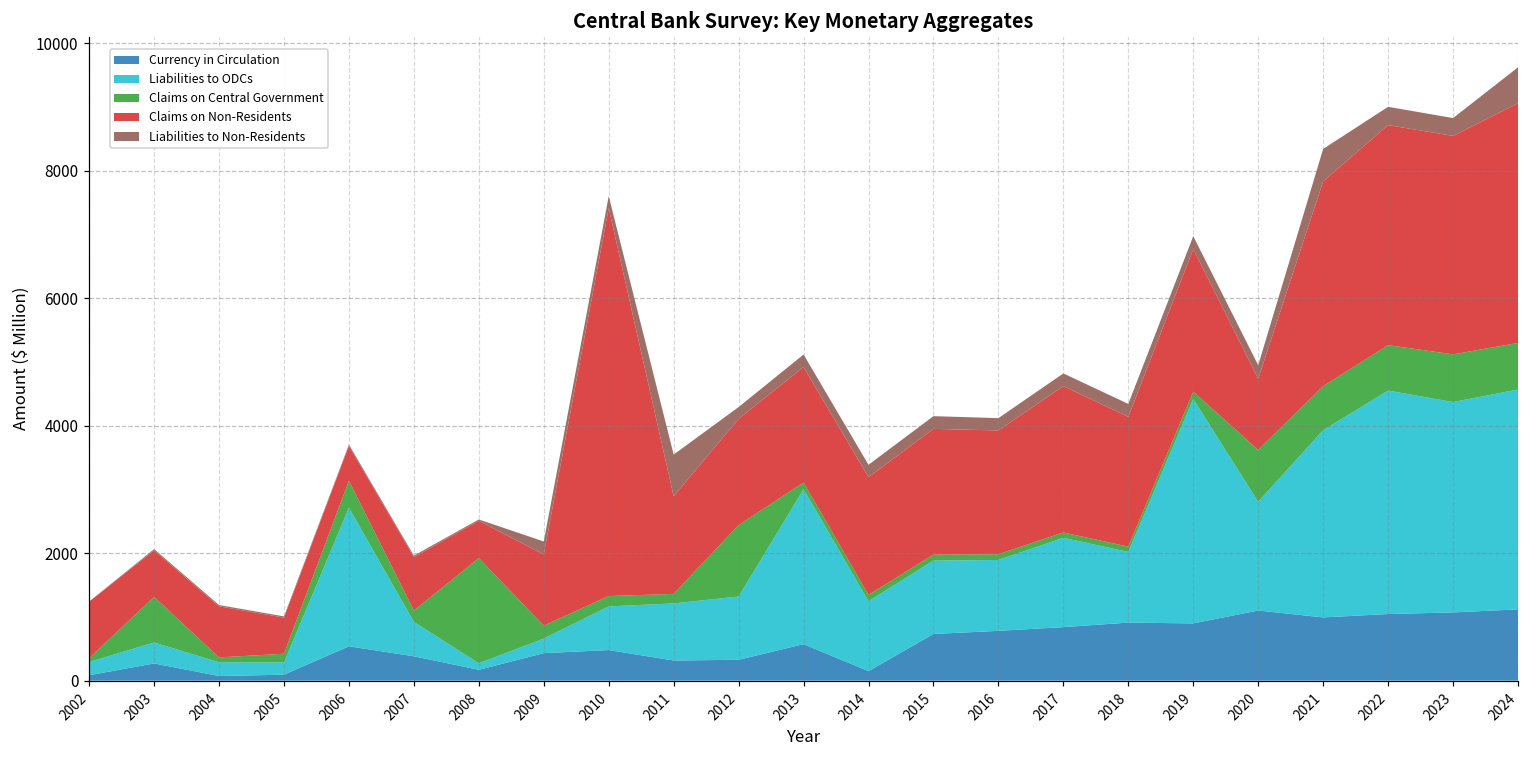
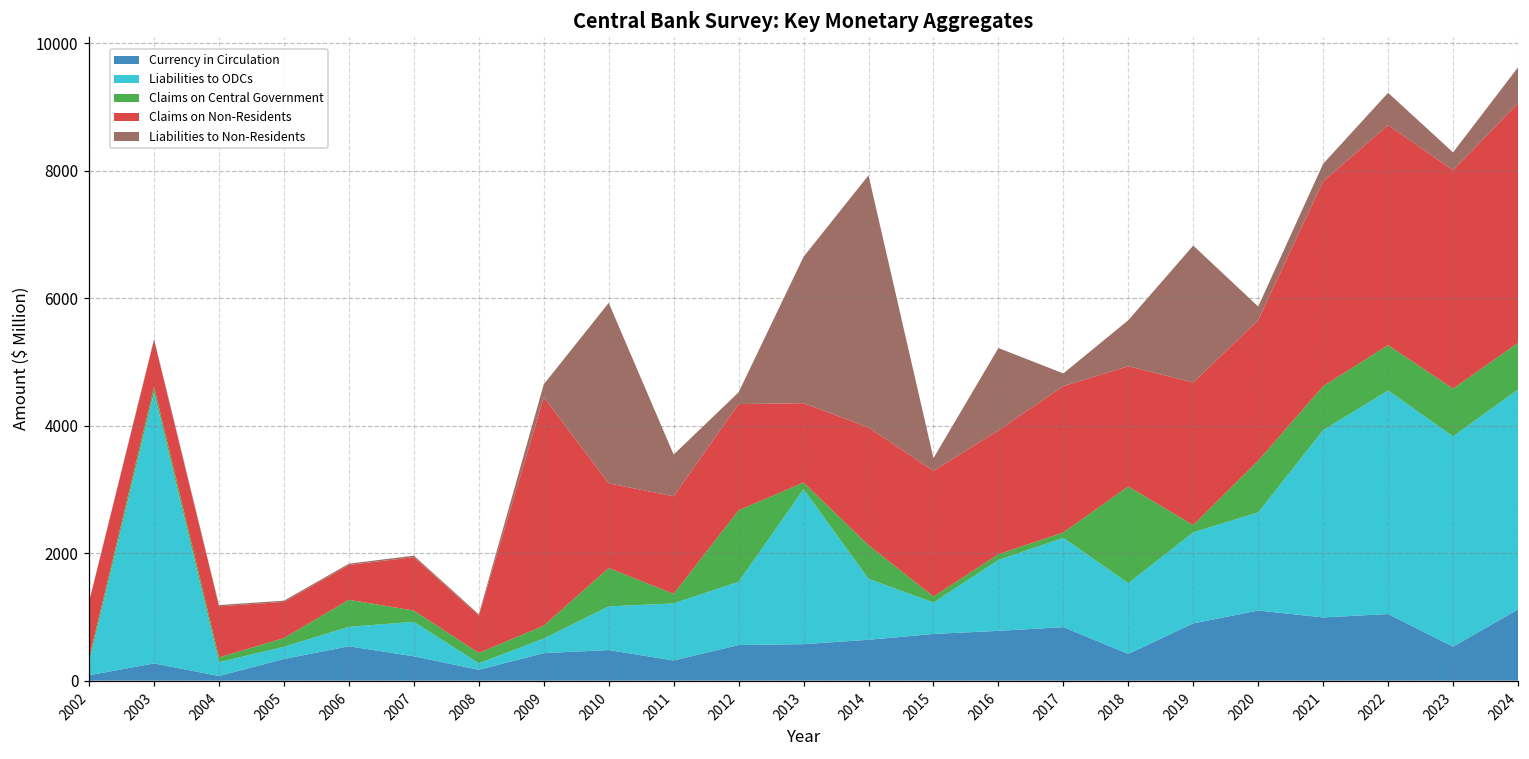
Liabilities to ODCs, 2003: 300 -> 4300
Claims on Central Government, 2003: 700 -> 100
Currency in Circulation, 2005: 100 -> 300
Liabilities to ODCs, 2006: 2200 -> 300
Claims on Central Government, 2008: 1700 -> 200
Claims on Non-Residents, 2009: 1100 -> 3600
Claims on Central Government, 2010: 200 -> 600
Claims on Non-Residents, 2010: 6100 -> 1300
Liabilities to Non-Residents, 2010: 200 -> 2800
Currency in Circulation, 2012: 300 -> 600
Claims on Non-Residents, 2013: 1800 -> 1200
Liabilities to Non-Residents, 2013: 200 -> 2300
Currency in Circulation, 2014: 100 -> 600
Liabilities to ODCs, 2014: 1100 -> 1000
Claims on Central Government, 2014: 100 -> 500
Liabilities to Non-Residents, 2014: 200 -> 4000
Liabilities to ODCs, 2015: 1200 -> 500
Liabilities to Non-Residents, 2016: 200 -> 1300
Currency in Circulation, 2018: 900 -> 400
Claims on Central Government, 2018: 100 -> 1500
Claims on Non-Residents, 2018: 2000 -> 1900
Liabilities to Non-Residents, 2018: 200 -> 700
Liabilities to ODCs, 2019: 3500 -> 1400
Liabilities to Non-Residents, 2019: 200 -> 2100
Liabilities to ODCs, 2020: 1700 -> 1500
Claims on Non-Residents, 2020: 1100 -> 2200
Liabilities to Non-Residents, 2021: 500 -> 300
Liabilities to Non-Residents, 2022: 300 -> 500
Currency in Circulation, 2023: 1100 -> 500
